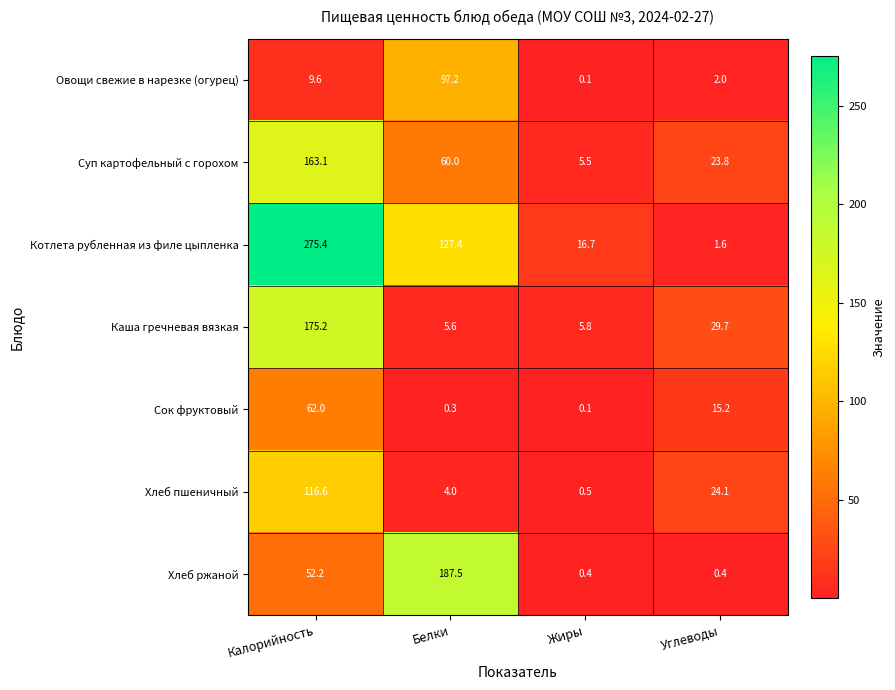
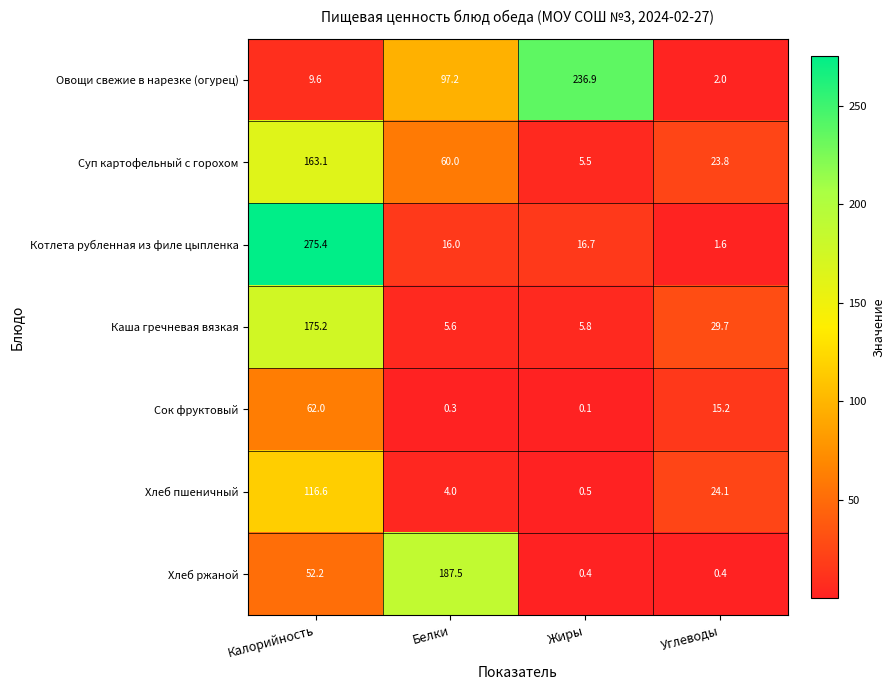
Овощи свежие в нарезке (огурец), Жиры: 0.1 -> 236.9
Котлета рубленная из филе цыпленка, Белки: 127.4 -> 16.0
